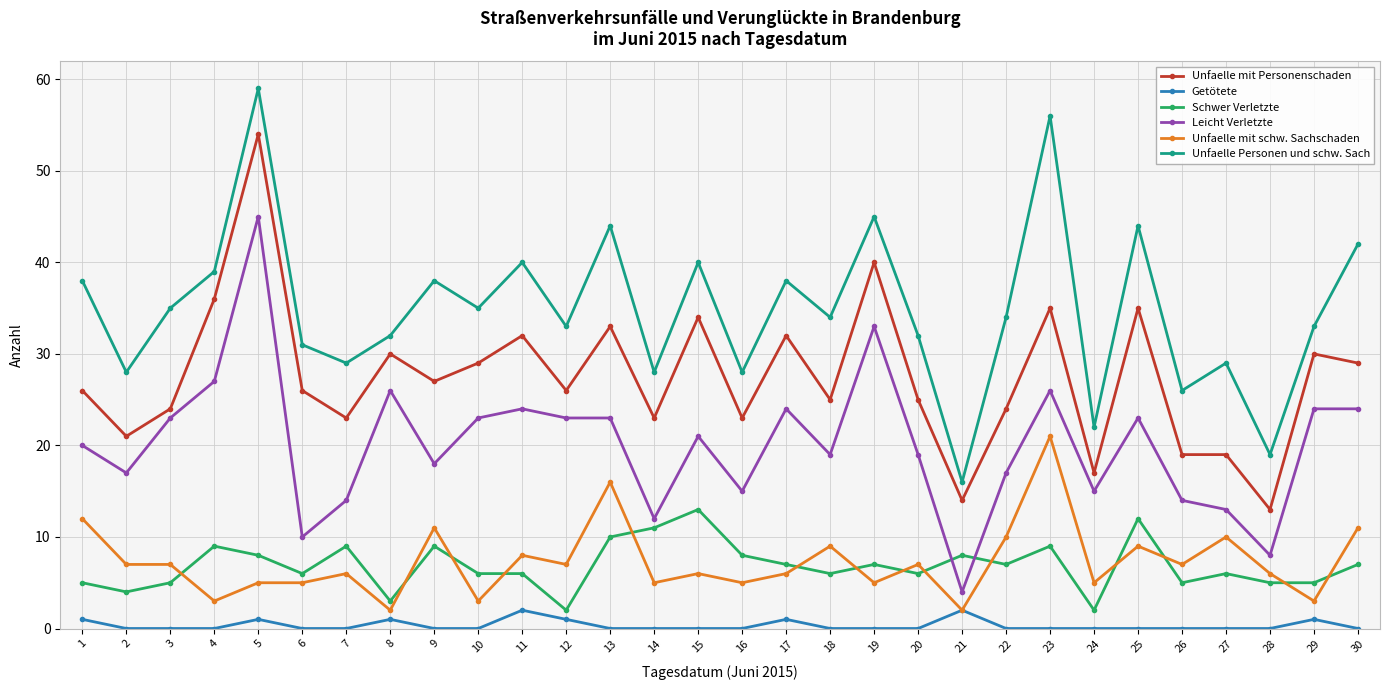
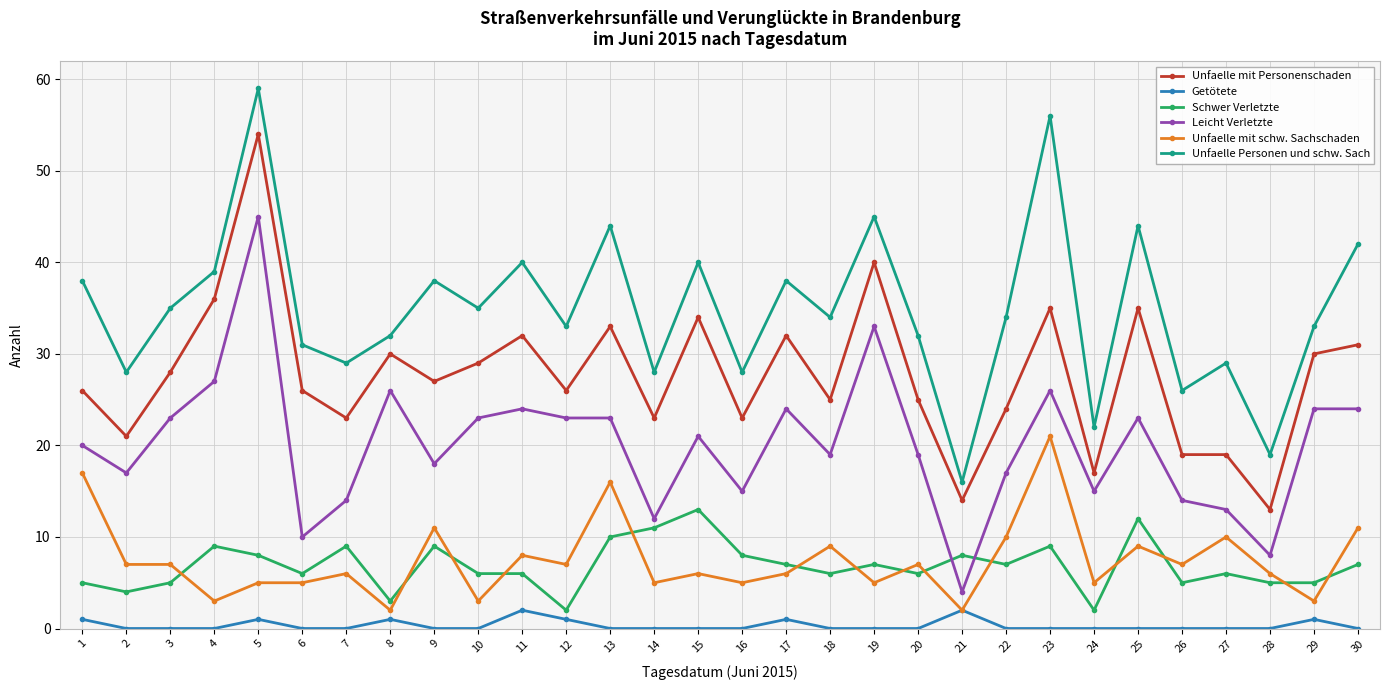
Unfaelle mit schw. Sachschaden, 1: 12 -> 17
Unfaelle mit Personenschaden, 3: 24 -> 28
Unfaelle mit Personenschaden, 30: 29 -> 31
